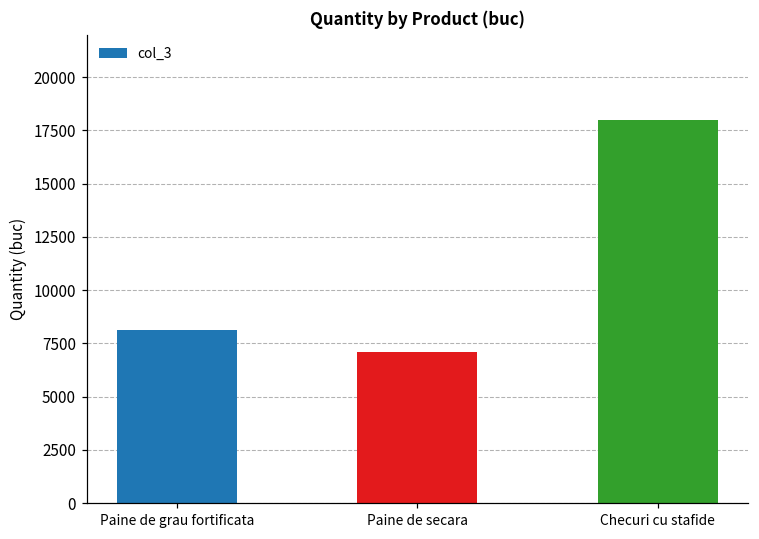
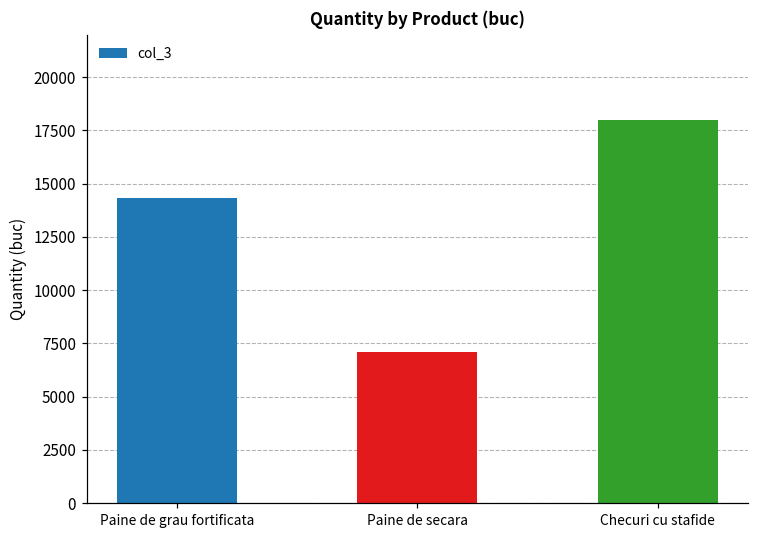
Paine de grau fortificata: 8100 -> 14300
